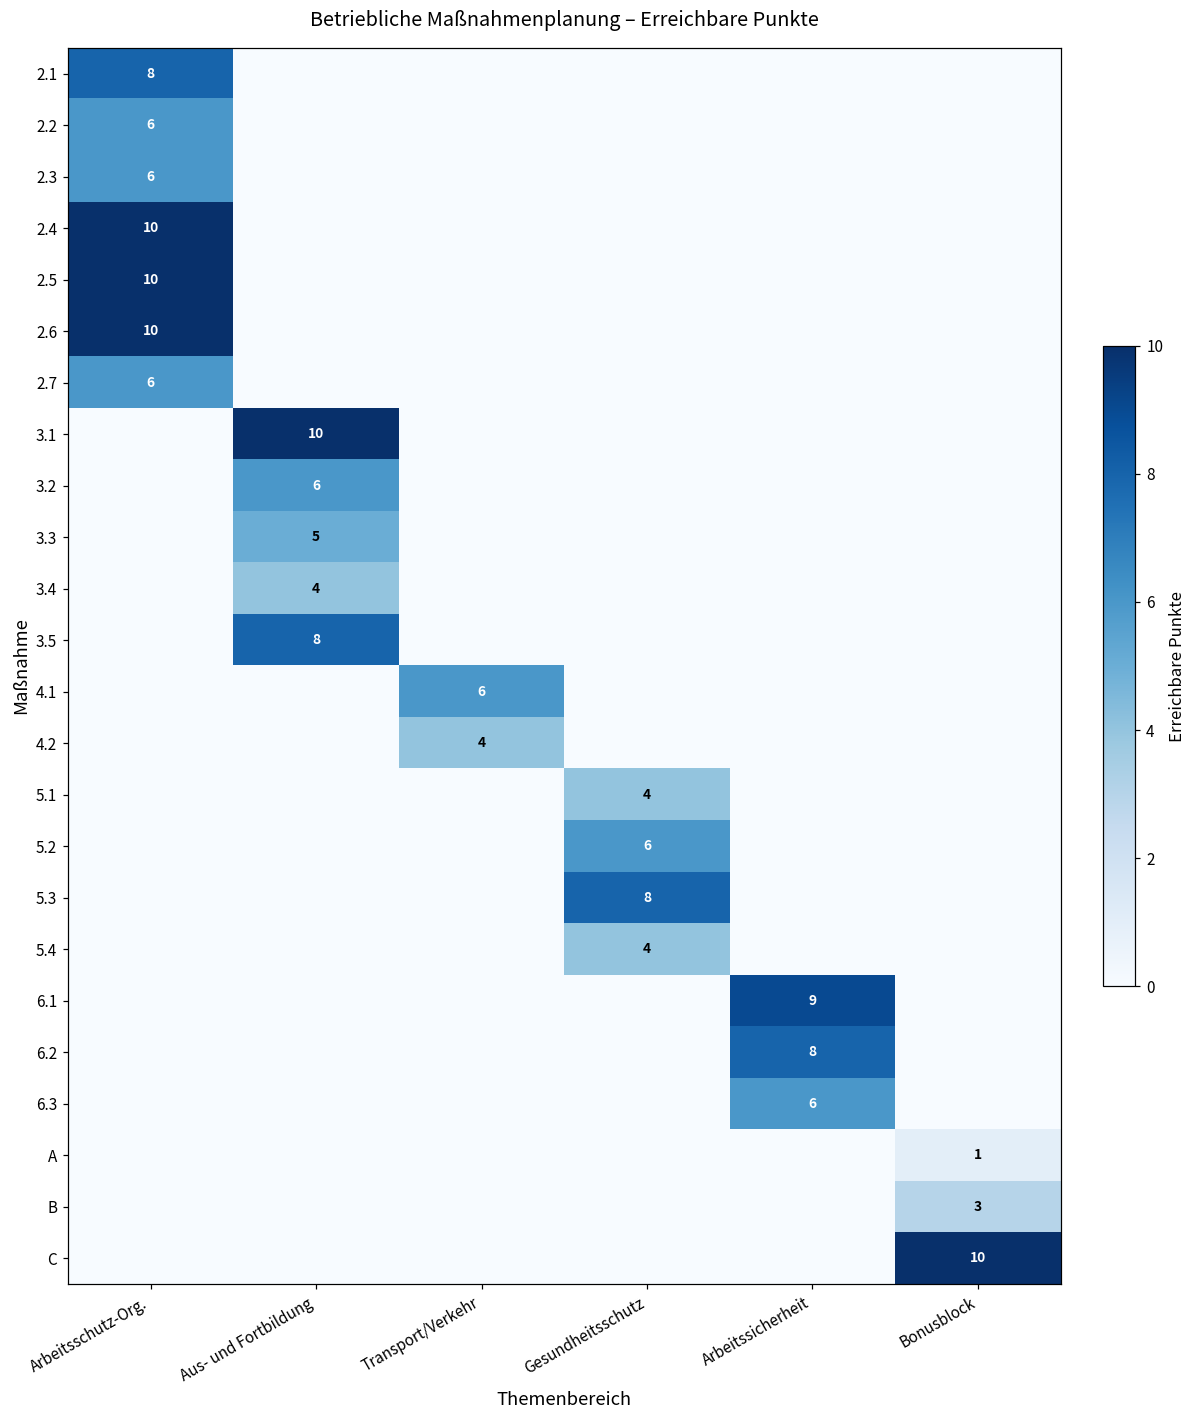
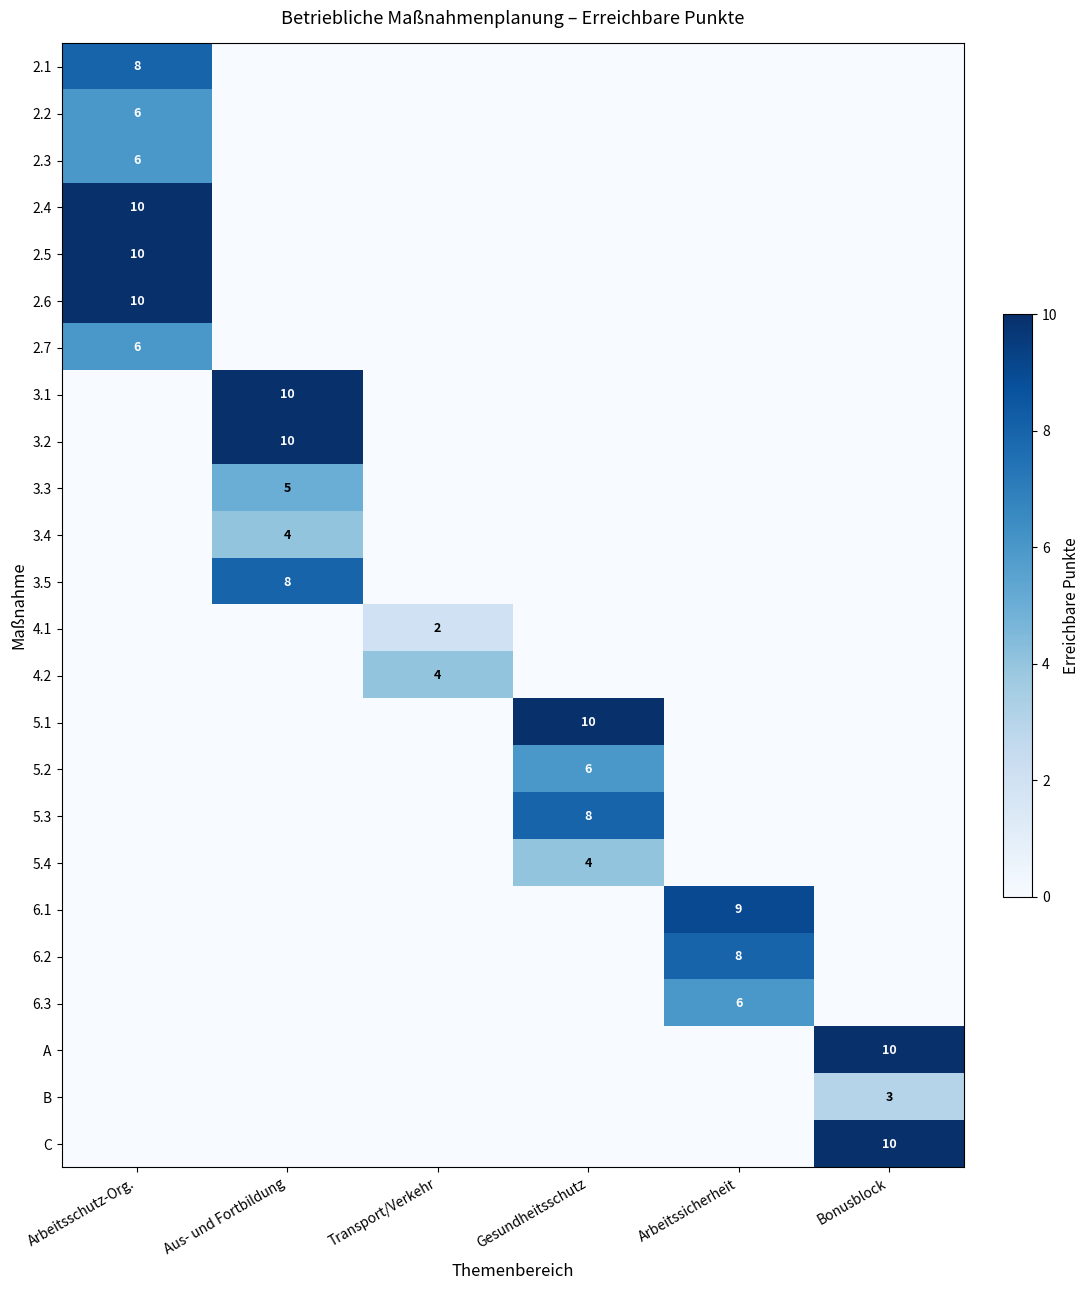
3.2, Aus- und Fortbildung: 6 -> 10
4.1, Transport/Verkehr: 6 -> 2
5.1, Gesundheitsschutz: 4 -> 10
A, Bonusblock: 1 -> 10
